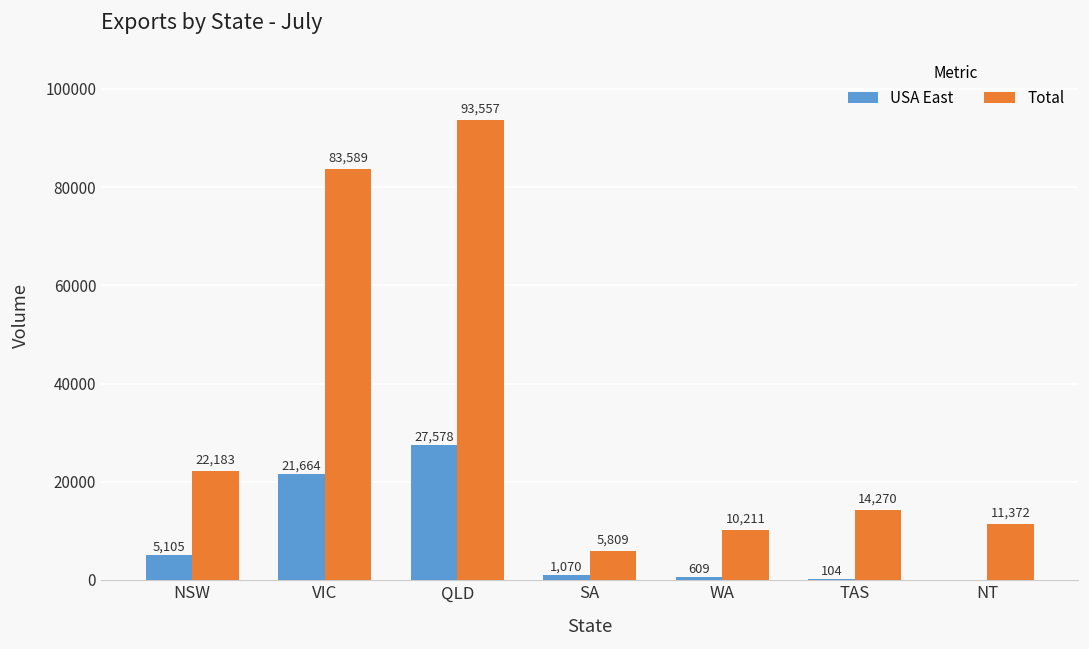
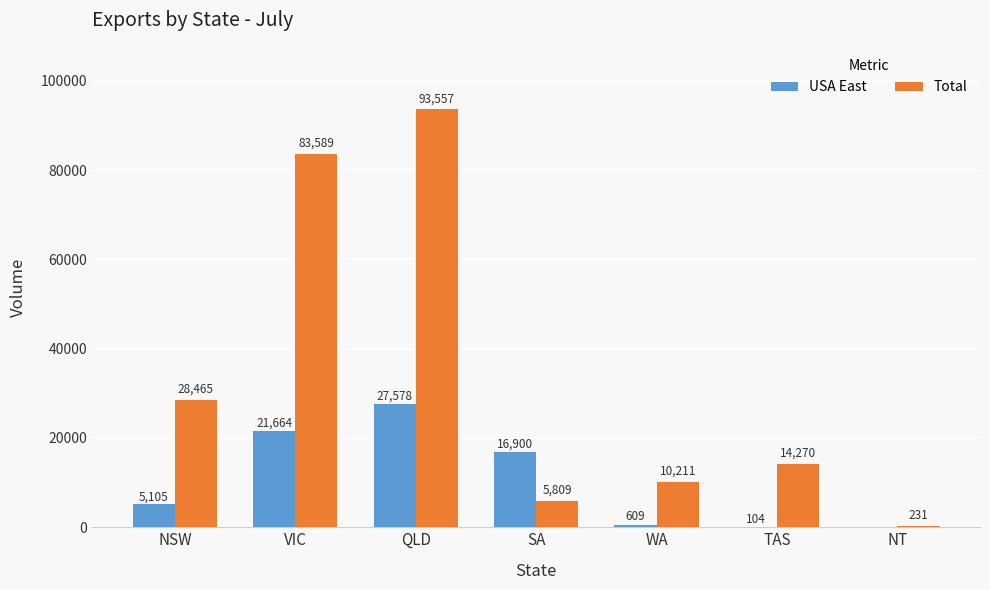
Total, NSW: 22,183 -> 28,465
USA East, SA: 1,070 -> 16,900
Total, NT: 11,372 -> 231
